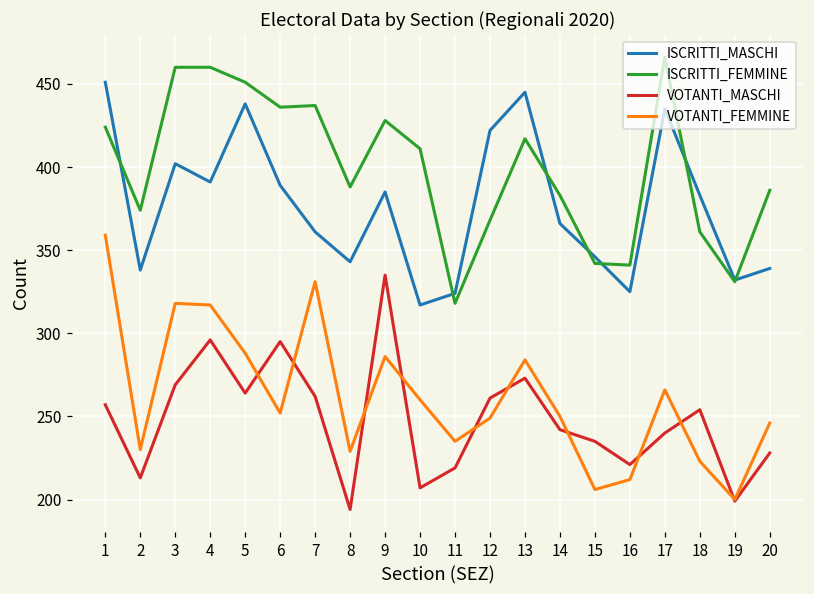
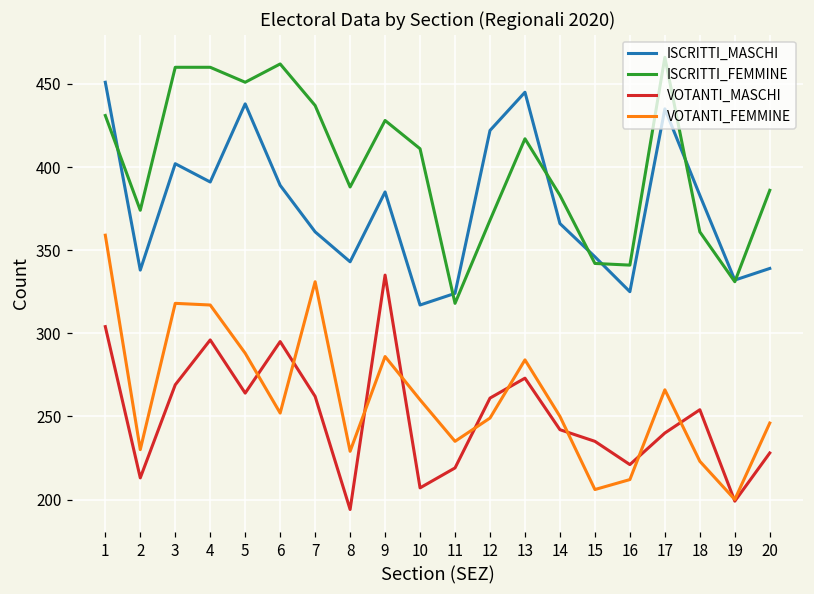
ISCRITTI_FEMMINE, 1: 424 -> 431
VOTANTI_MASCHI, 1: 257 -> 304
ISCRITTI_FEMMINE, 6: 436 -> 462
